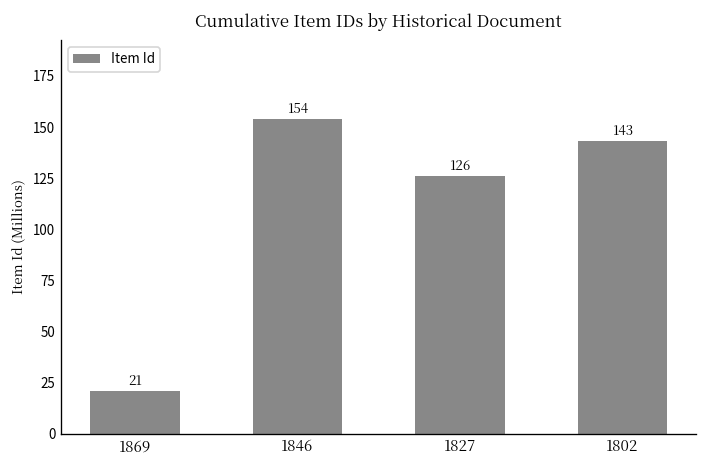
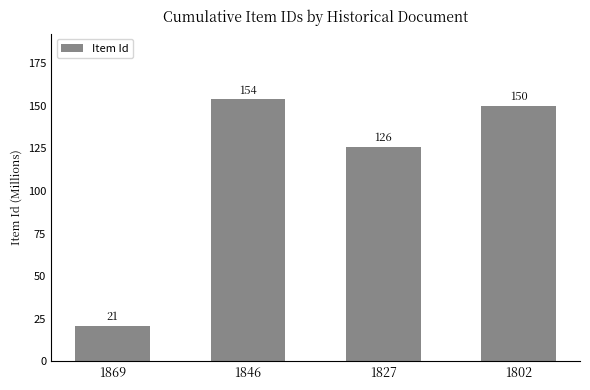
1802: 143 -> 150
